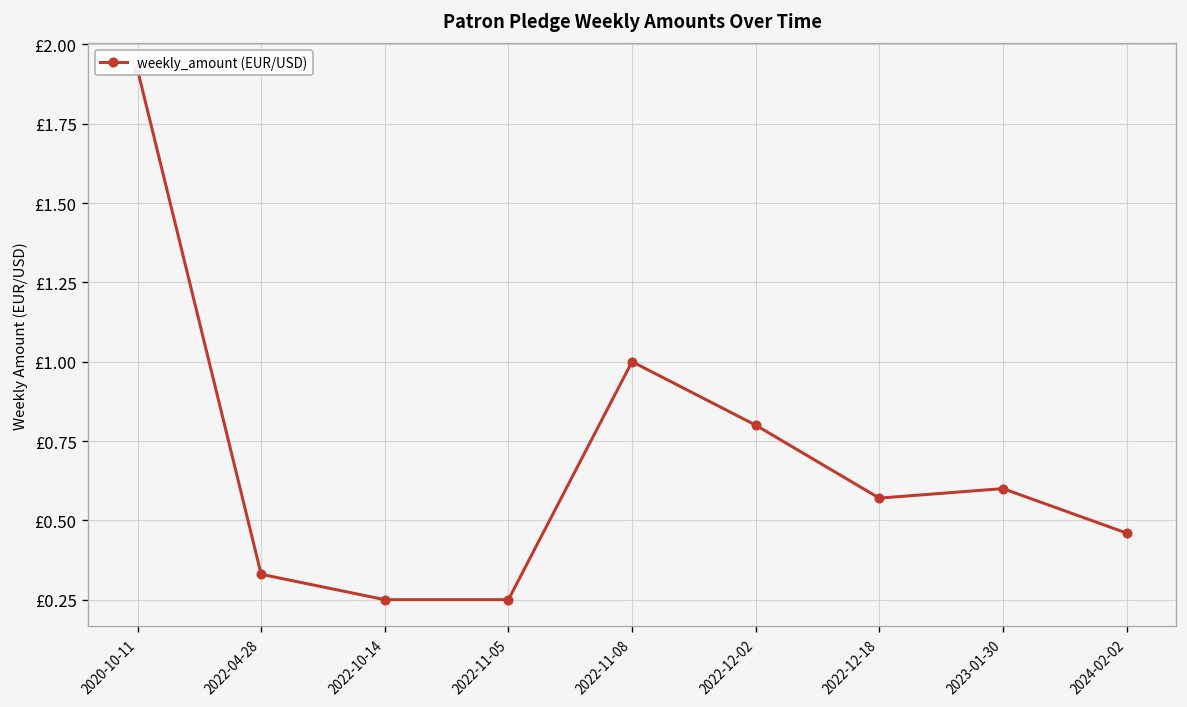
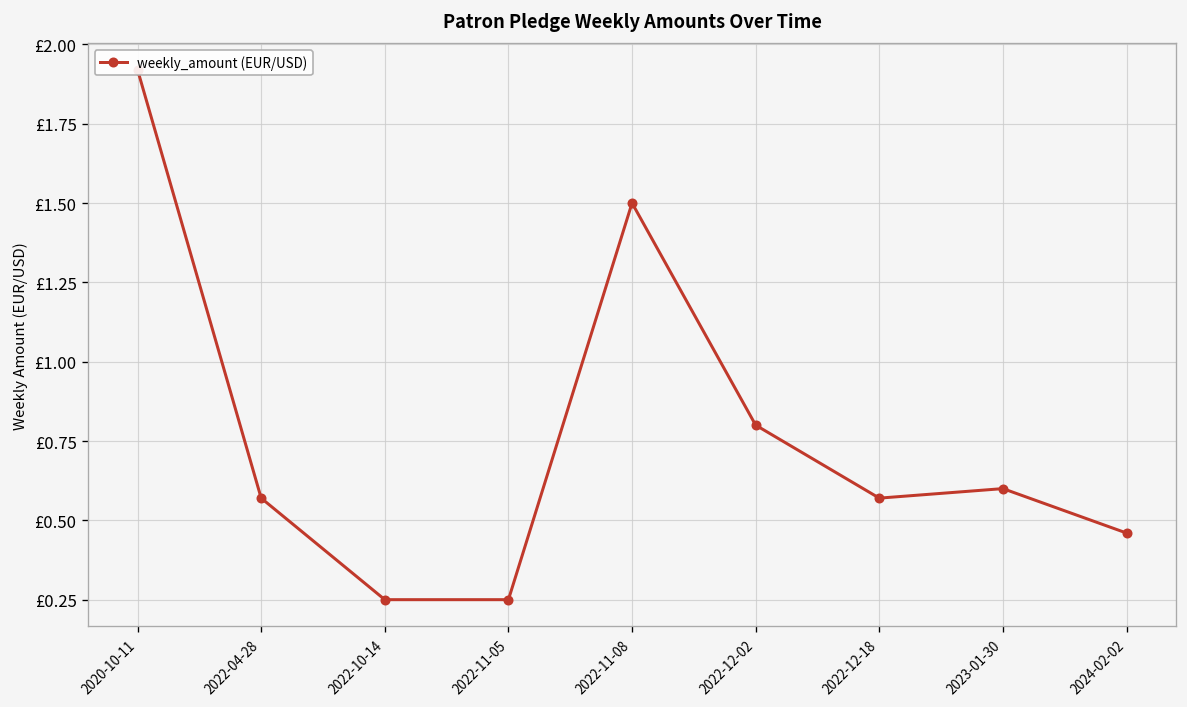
2022-04-28: £0.33 -> £0.57
2022-11-08: £1.0 -> £1.5
